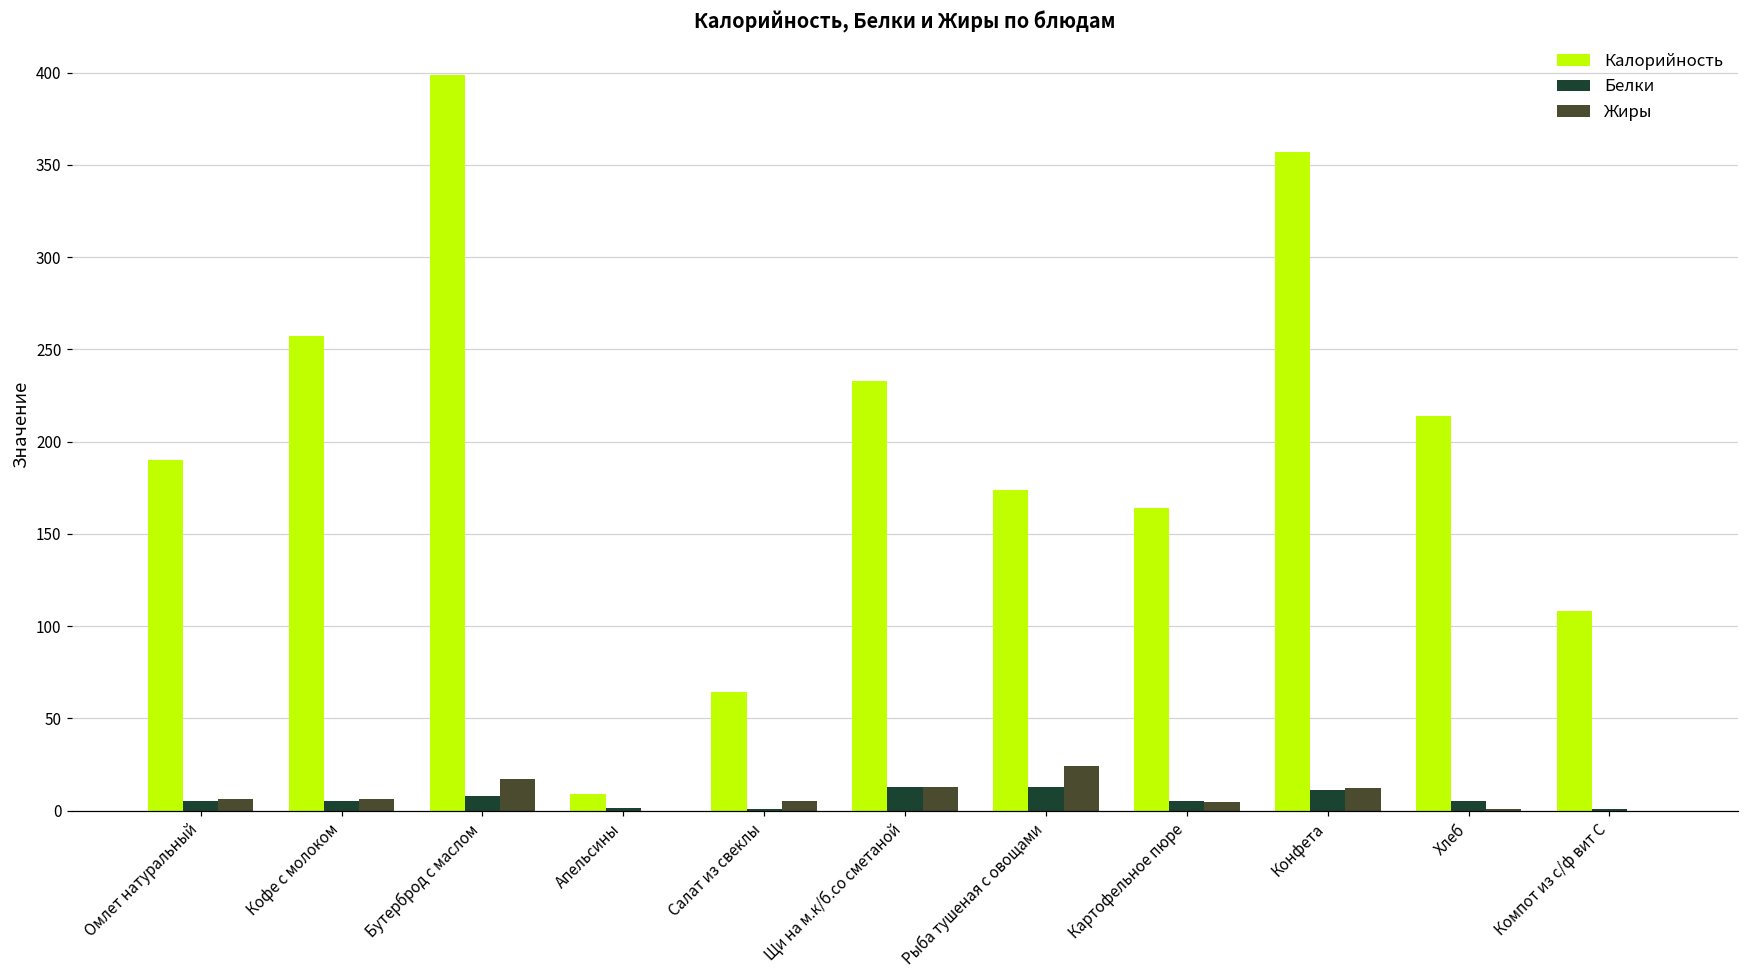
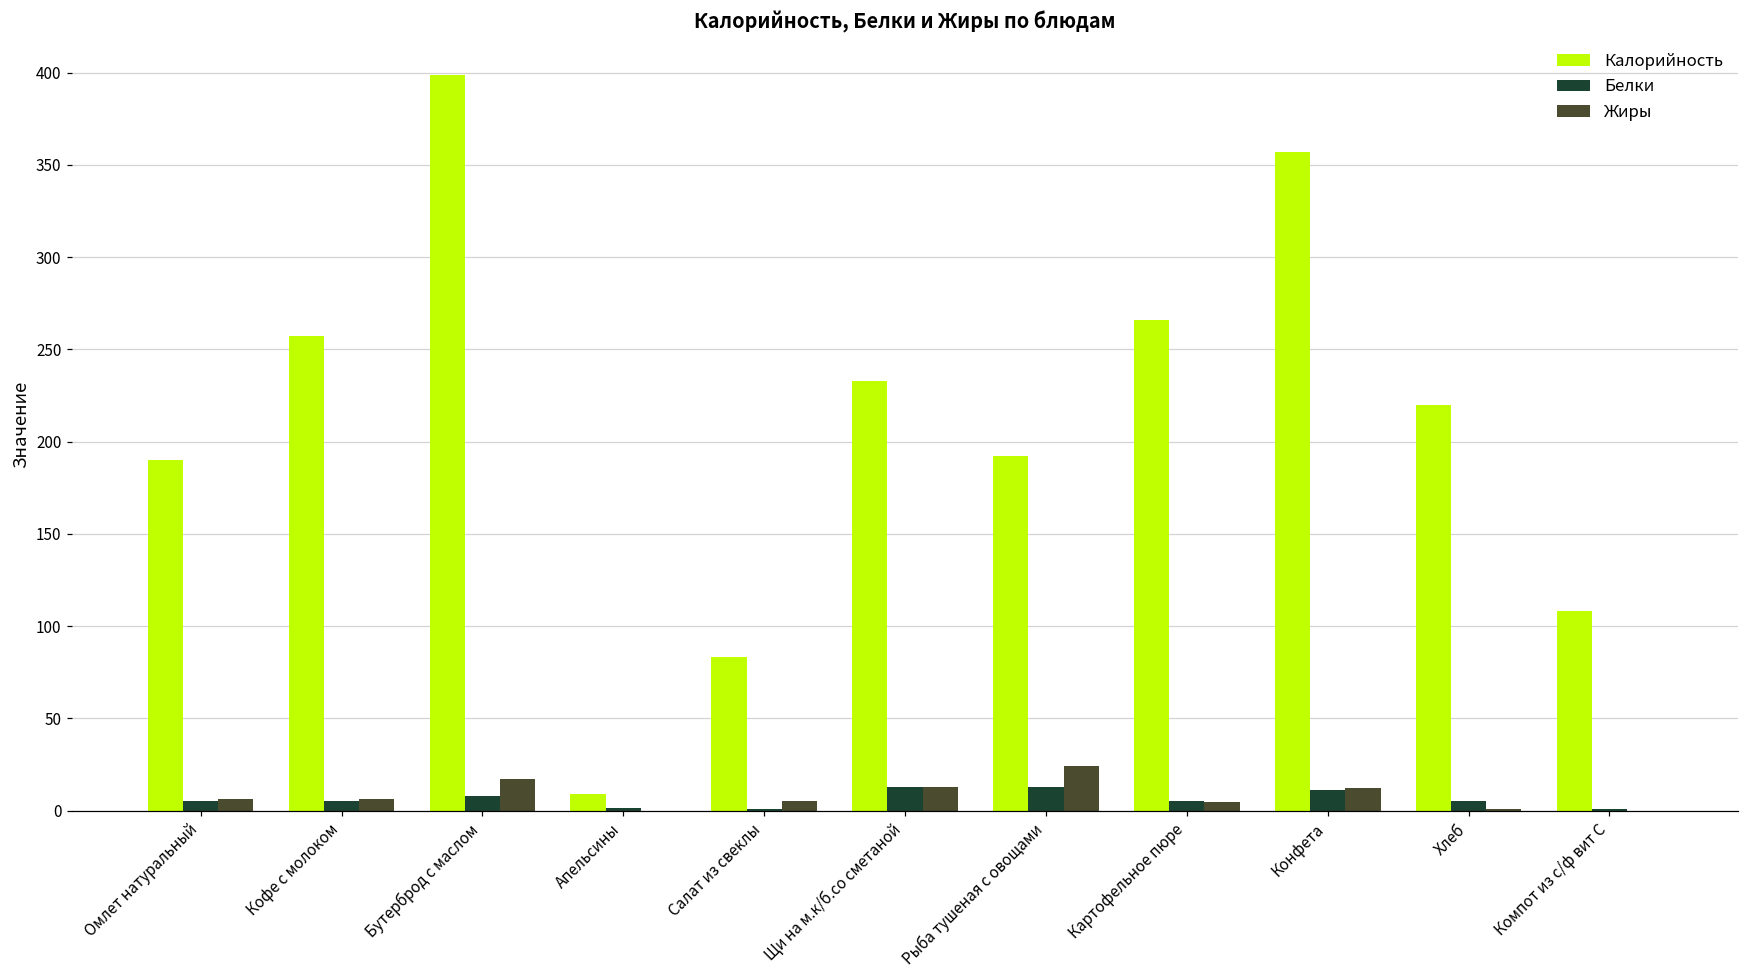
Калорийность, Салат из свеклы: 64 -> 83
Калорийность, Рыба тушеная с овощами: 174 -> 192
Калорийность, Картофельное пюре: 164 -> 266
Калорийность, Хлеб: 214 -> 220
